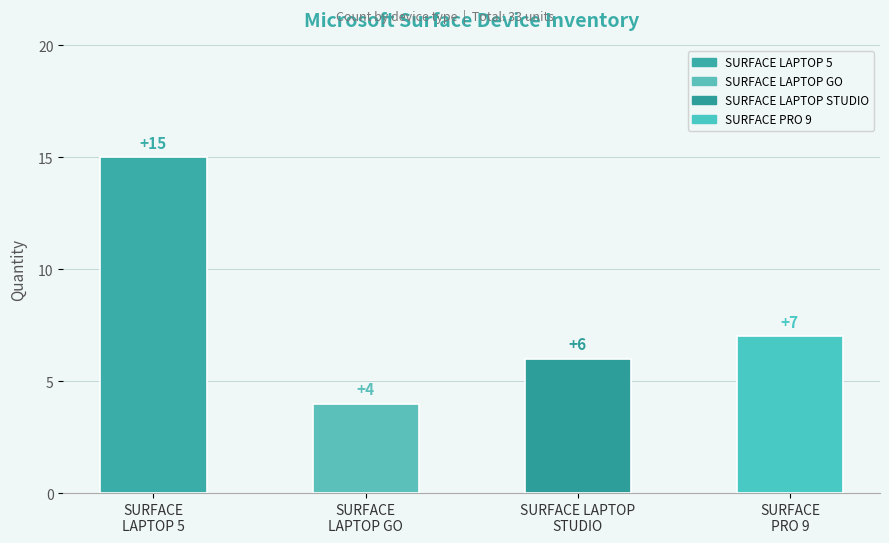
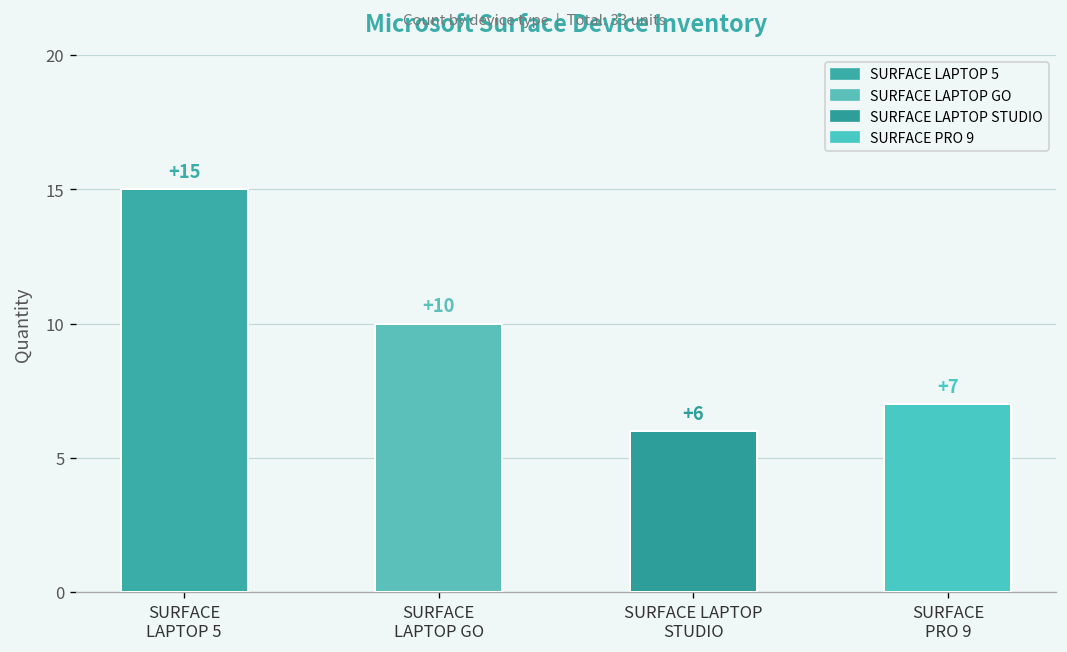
SURFACE LAPTOP GO: +4 -> +10
